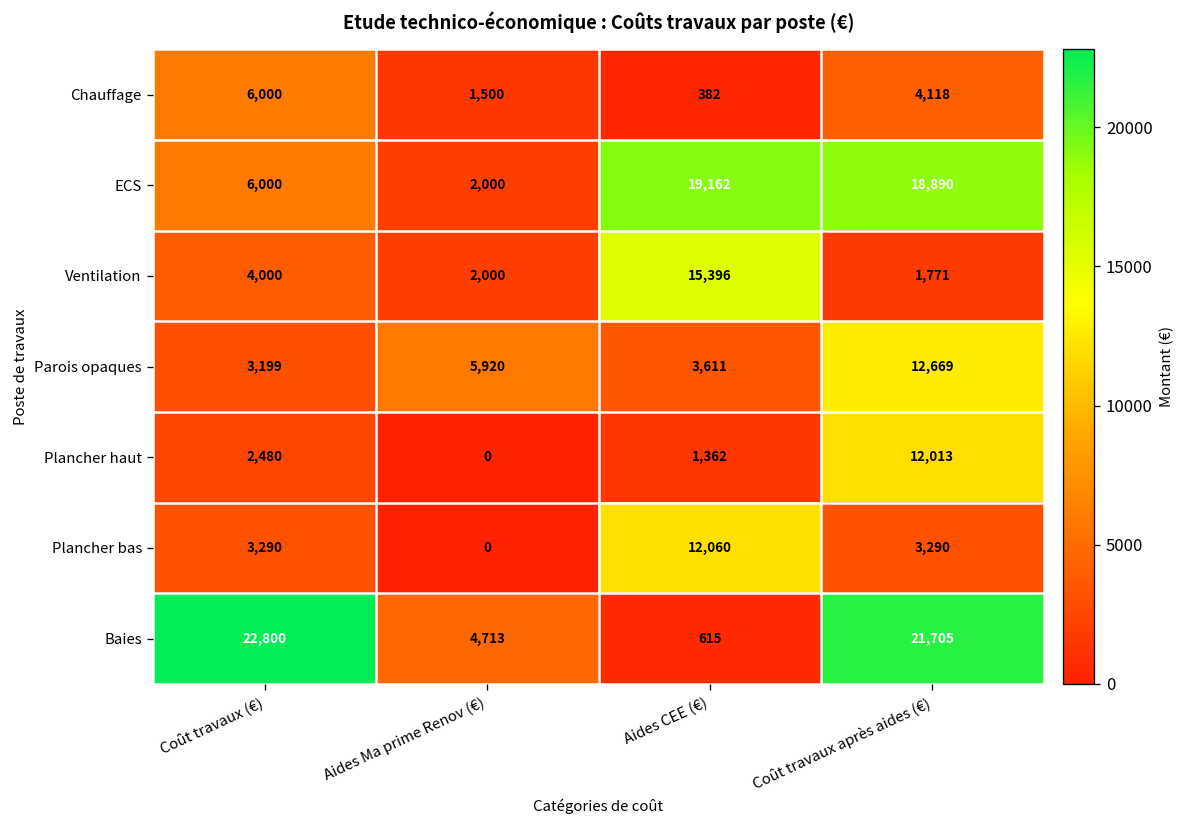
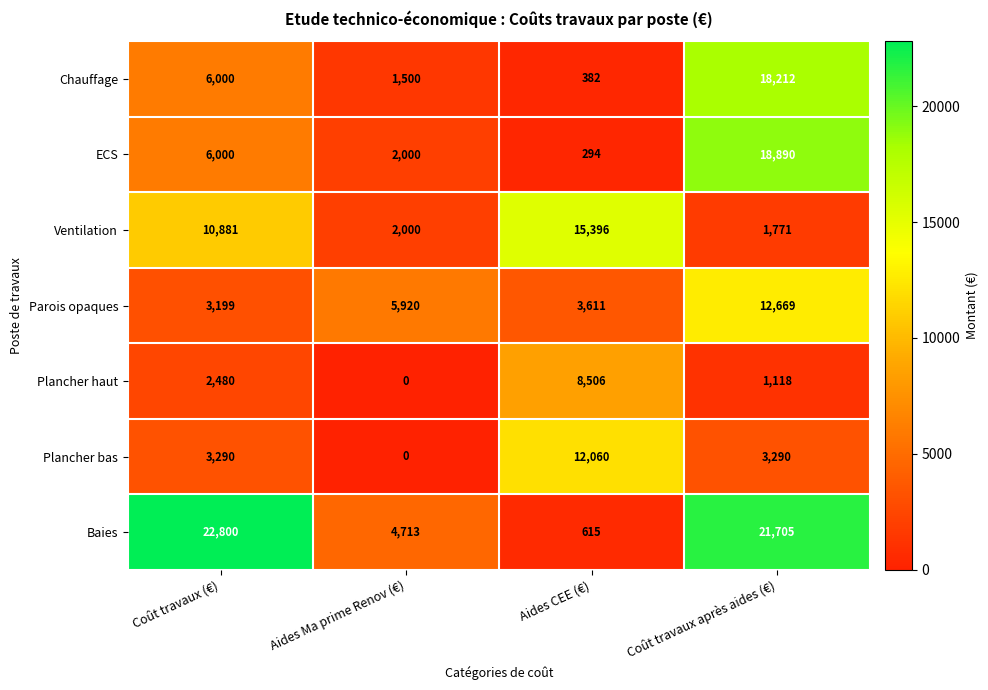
Chauffage, Coût travaux après aides (€): 4,118 -> 18,212
ECS, Aides CEE (€): 19,162 -> 294
Ventilation, Coût travaux (€): 4,000 -> 10,881
Plancher haut, Aides CEE (€): 1,362 -> 8,506
Plancher haut, Coût travaux après aides (€): 12,013 -> 1,118
